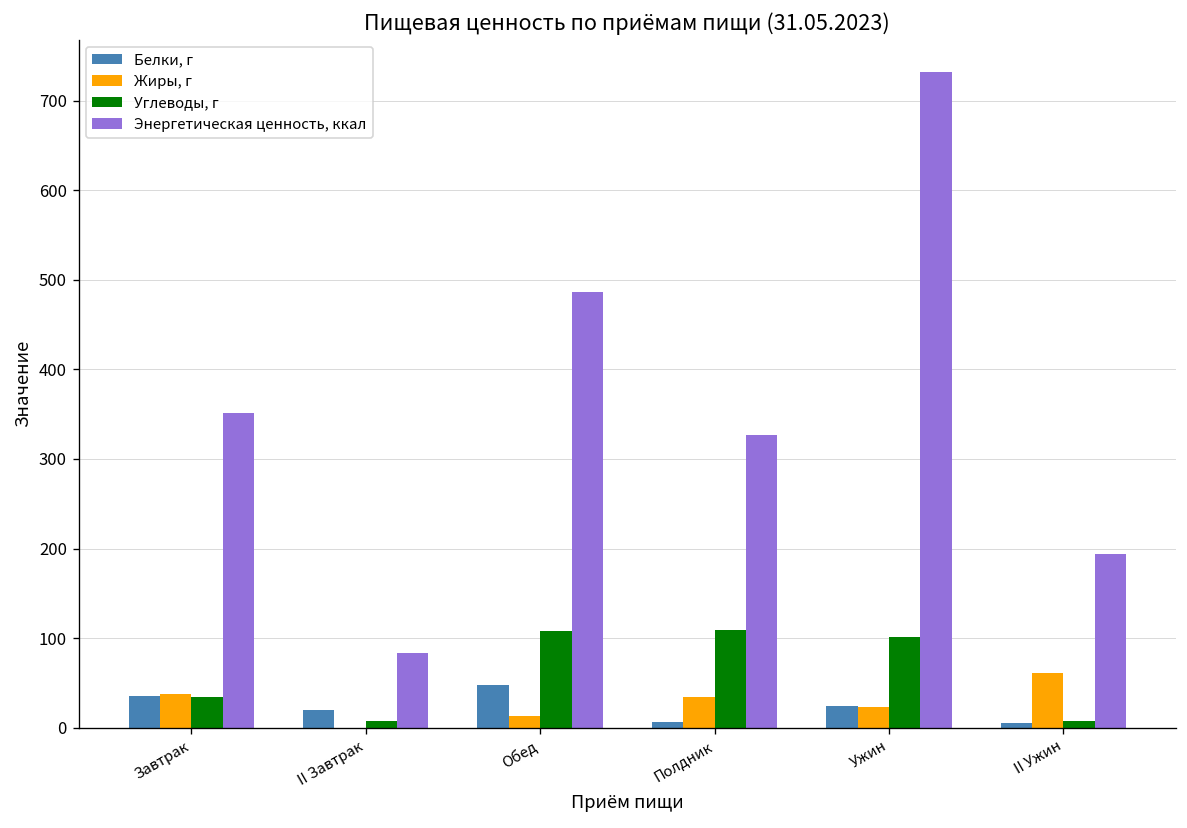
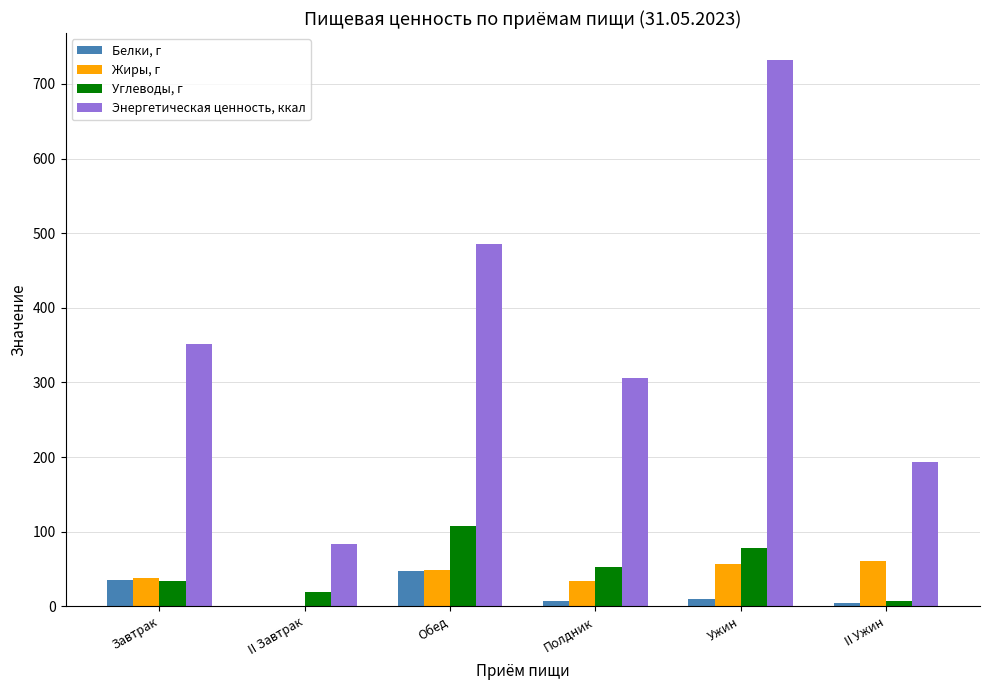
Белки, г, II Завтрак: 20 -> 0
Углеводы, г, II Завтрак: 10 -> 20
Жиры, г, Обед: 10 -> 50
Углеводы, г, Полдник: 110 -> 50
Энергетическая ценность, ккал, Полдник: 330 -> 310
Белки, г, Ужин: 20 -> 10
Жиры, г, Ужин: 20 -> 60
Углеводы, г, Ужин: 100 -> 80
